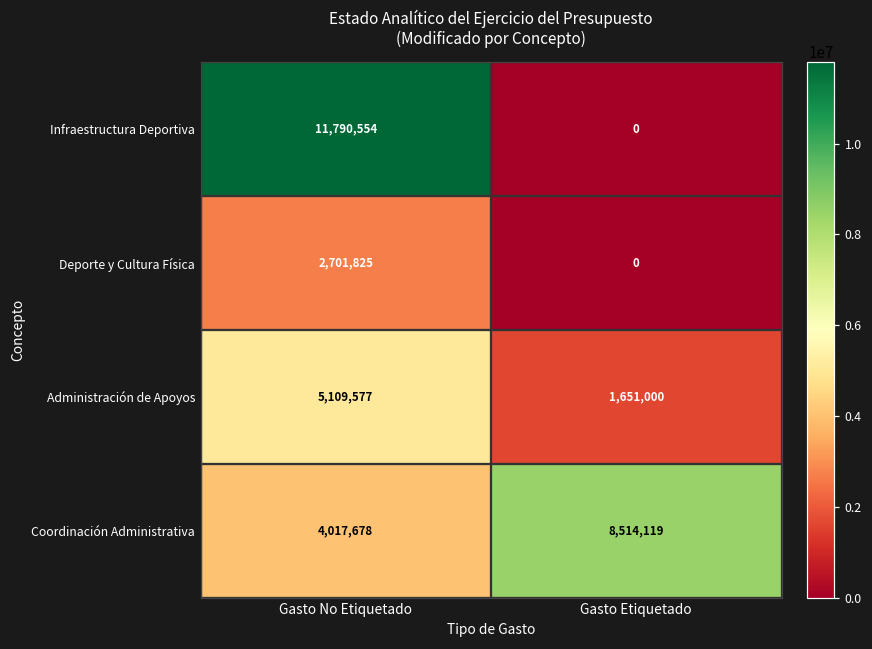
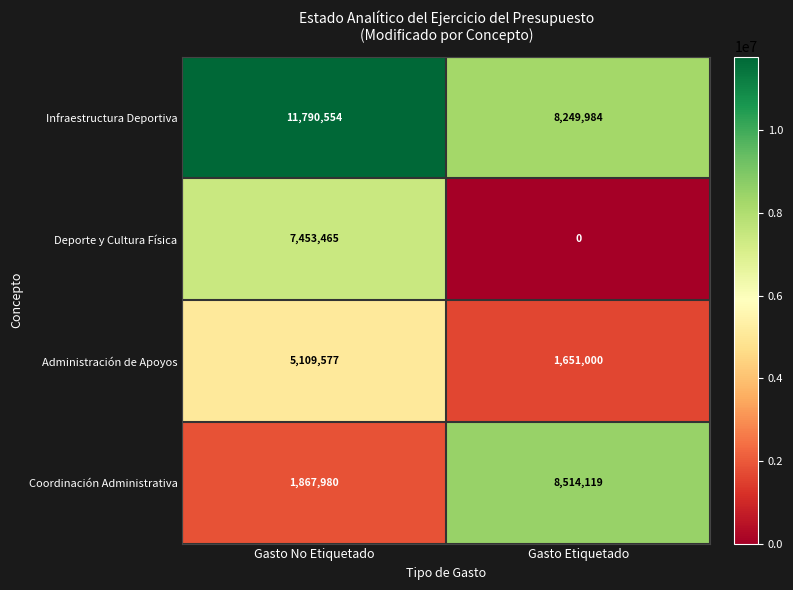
Infraestructura Deportiva, Gasto Etiquetado: 0 -> 8,249,984
Deporte y Cultura Física, Gasto No Etiquetado: 2,701,825 -> 7,453,465
Coordinación Administrativa, Gasto No Etiquetado: 4,017,678 -> 1,867,980
